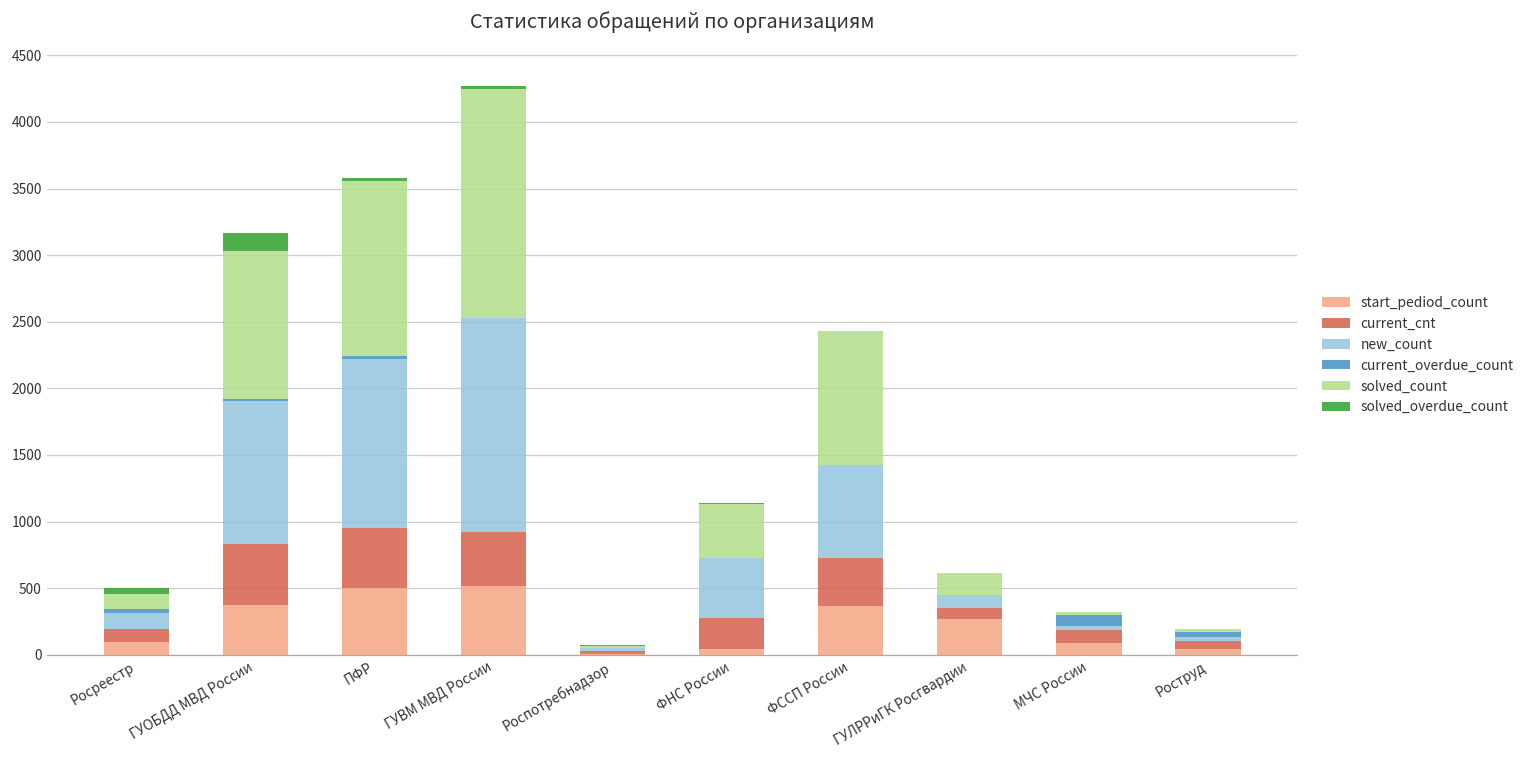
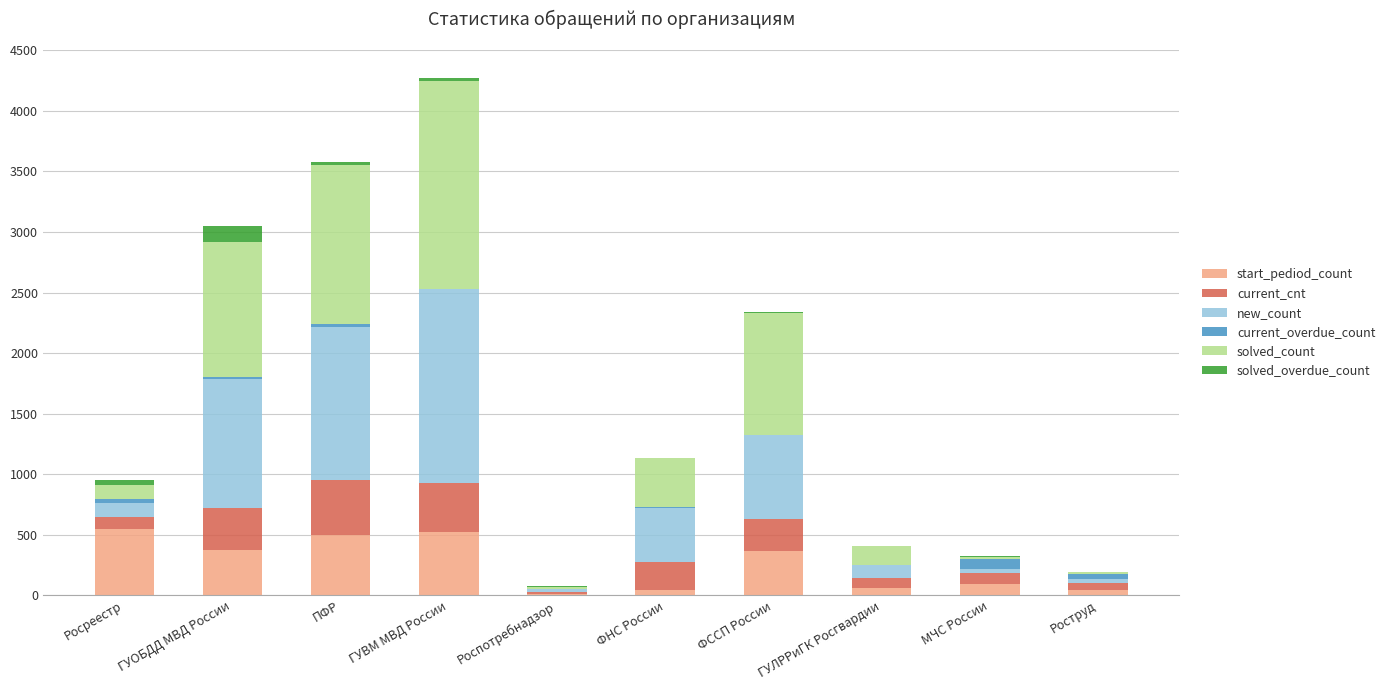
start_pediod_count, Росреестр: 90 -> 540
current_cnt, ГУОБДД МВД России: 460 -> 340
current_cnt, ФССП России: 360 -> 260
start_pediod_count, ГУЛРРиГК Росгвардии: 270 -> 60
